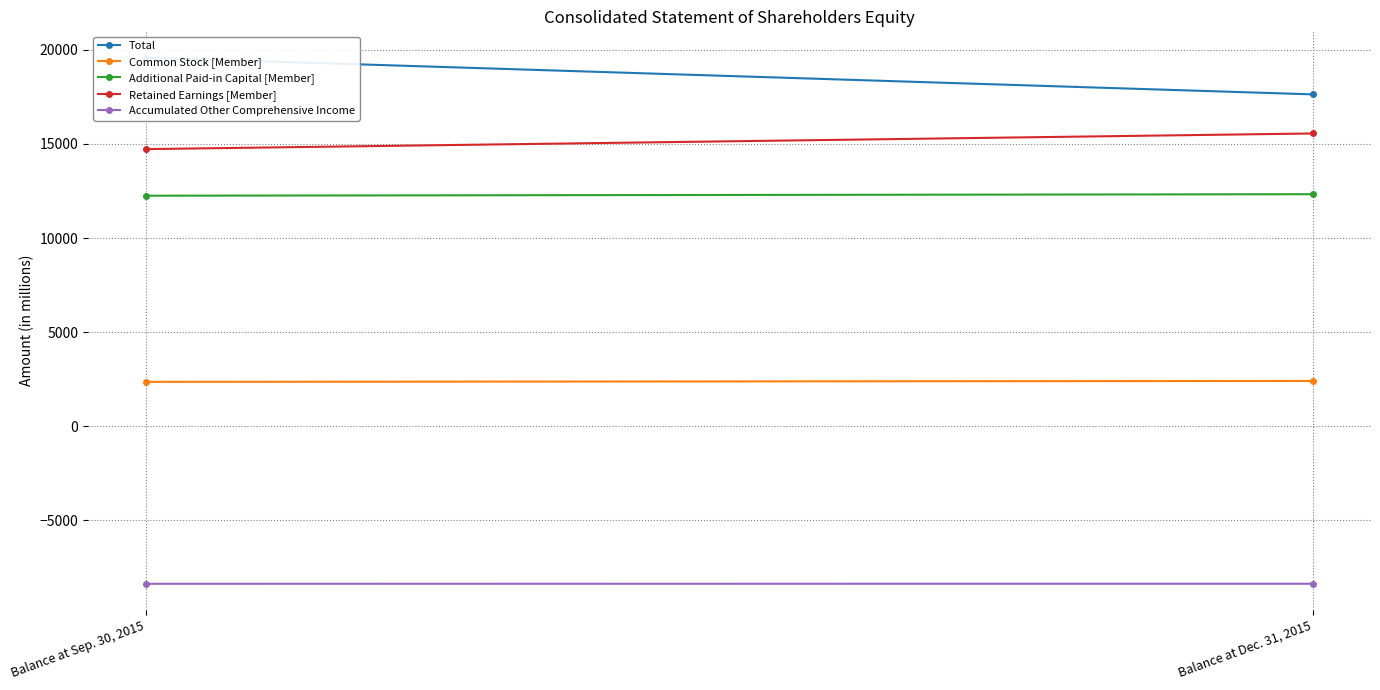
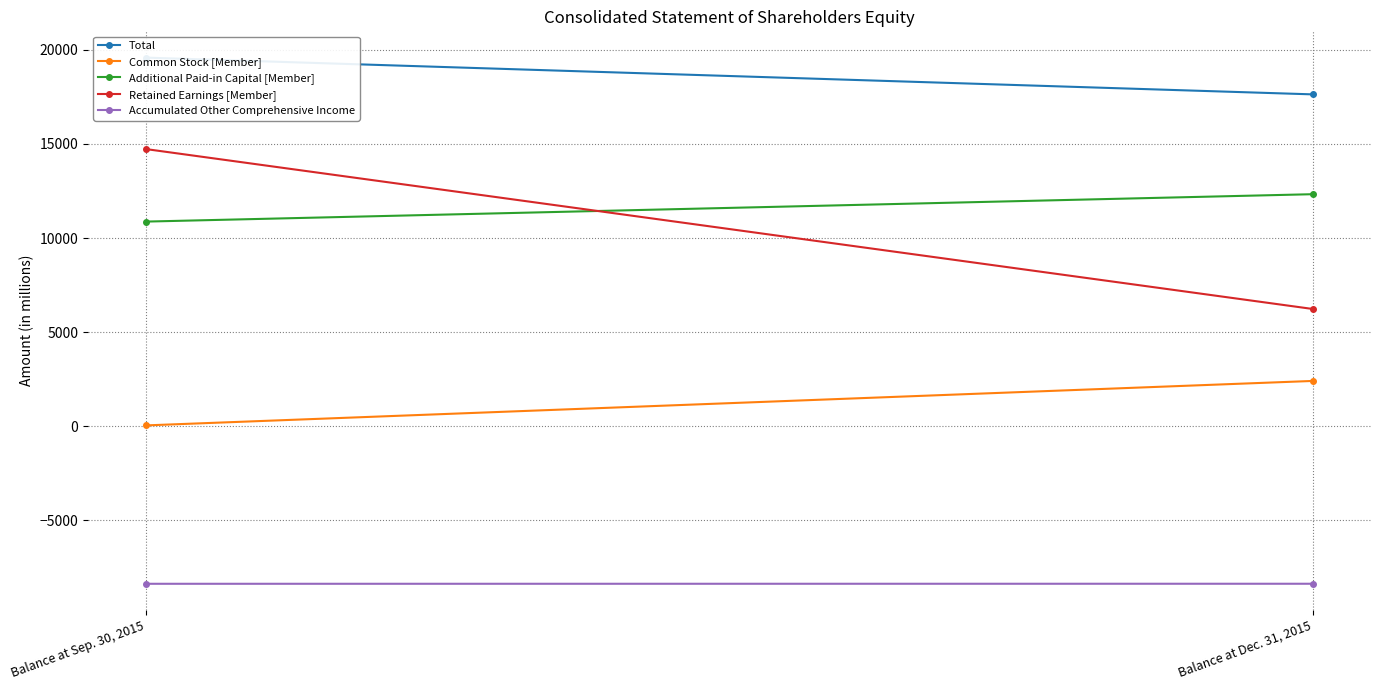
Common Stock [Member], Balance at Sep. 30, 2015: 2400 -> 0
Additional Paid-in Capital [Member], Balance at Sep. 30, 2015: 12200 -> 10900
Retained Earnings [Member], Balance at Dec. 31, 2015: 15600 -> 6200
